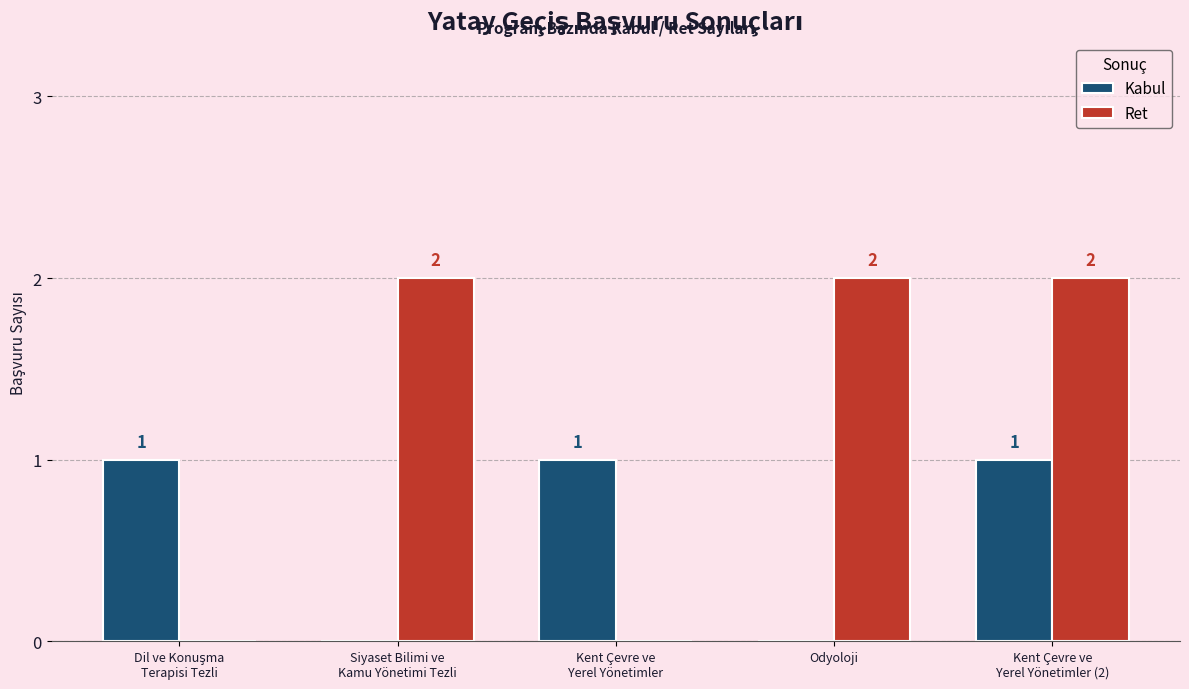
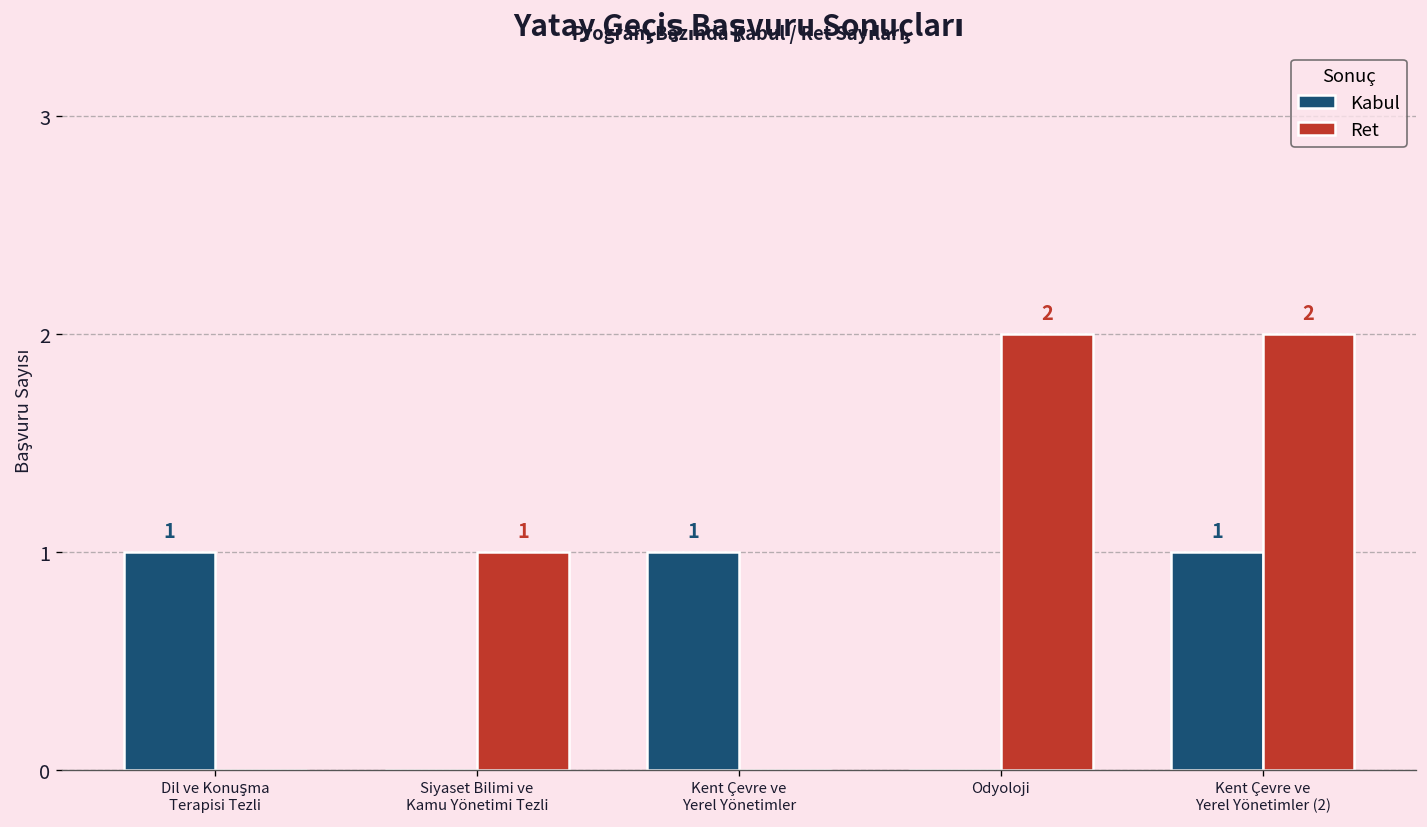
Ret, Siyaset Bilimi ve Kamu Yönetimi Tezli: 2 -> 1
